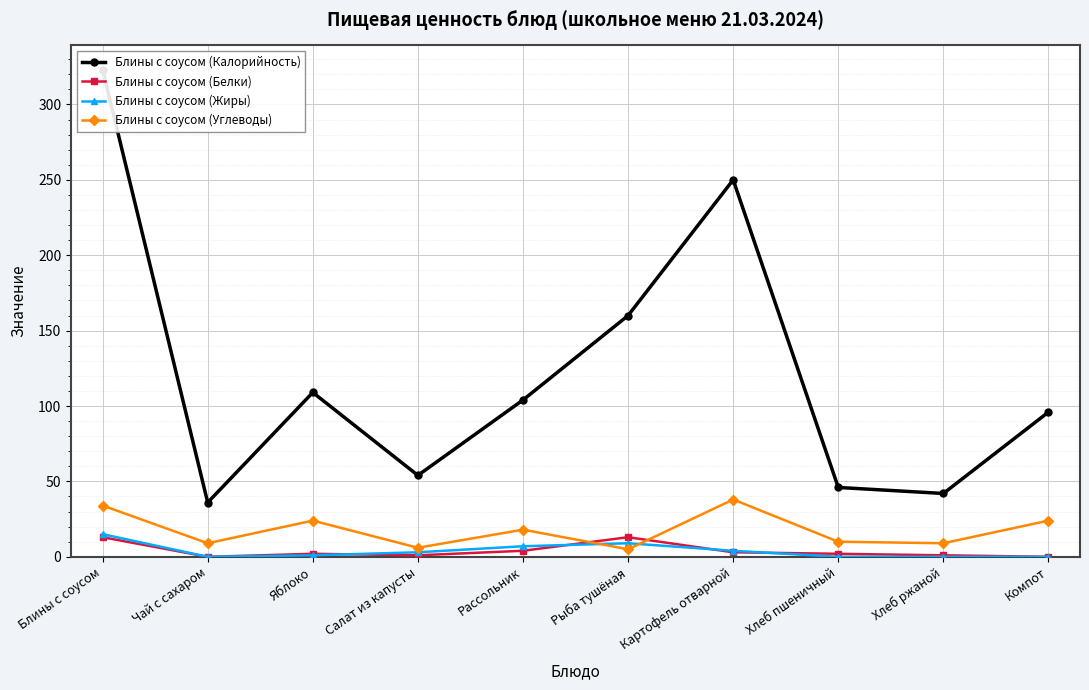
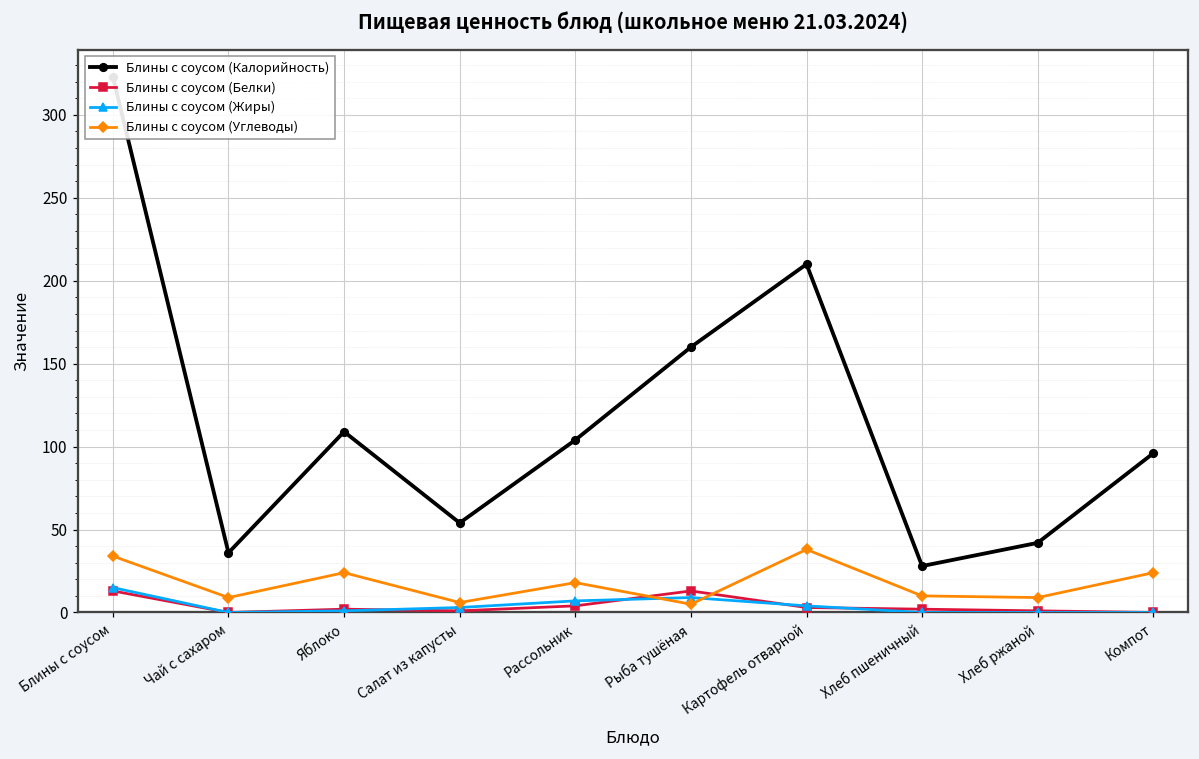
Блины с соусом (Калорийность), Картофель отварной: 250 -> 210
Блины с соусом (Калорийность), Хлеб пшеничный: 46 -> 28
